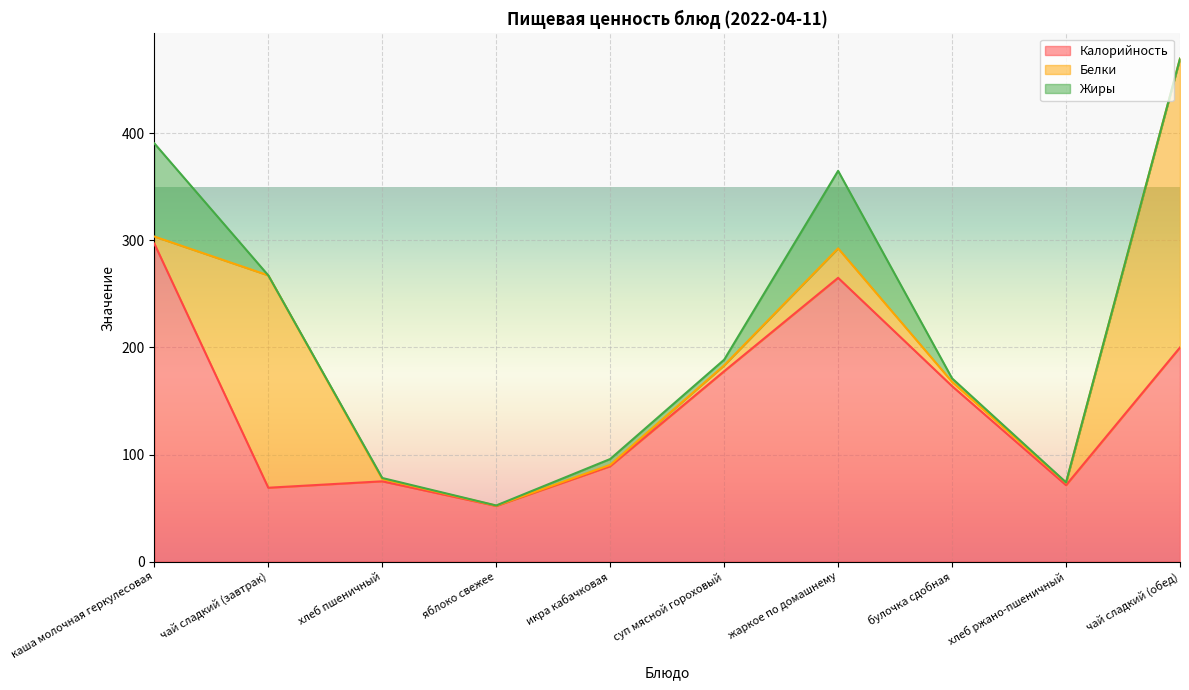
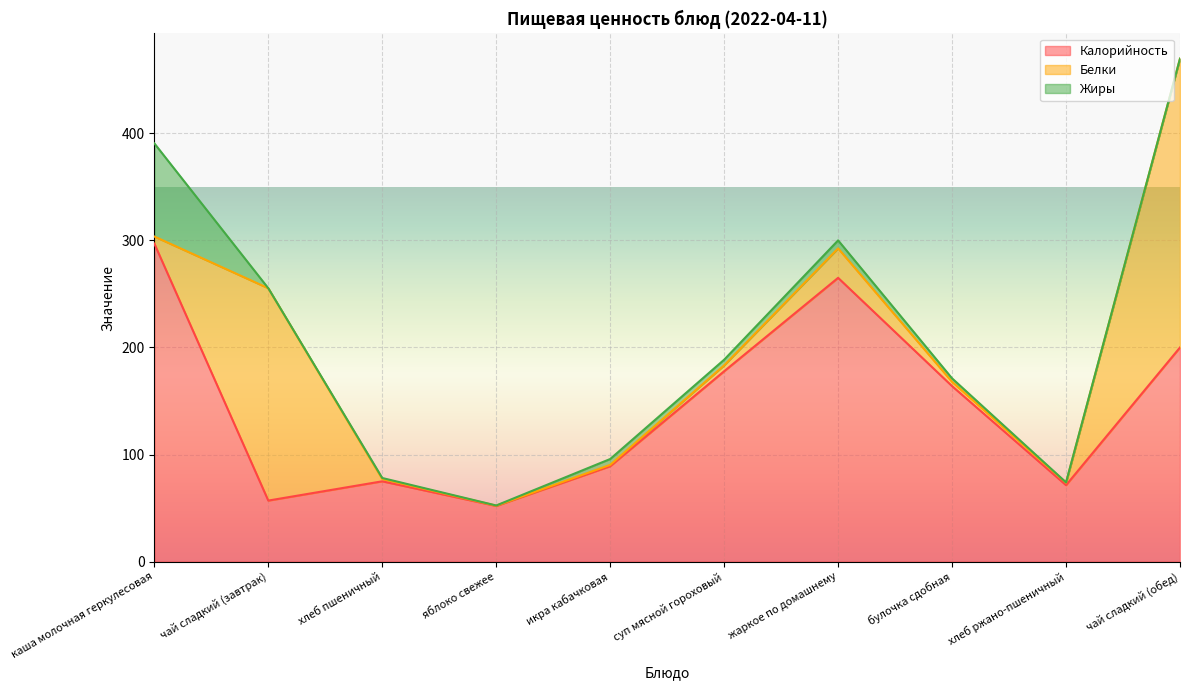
Калорийность, чай сладкий (завтрак): 69 -> 57
Жиры, жаркое по домашнему: 72 -> 7
